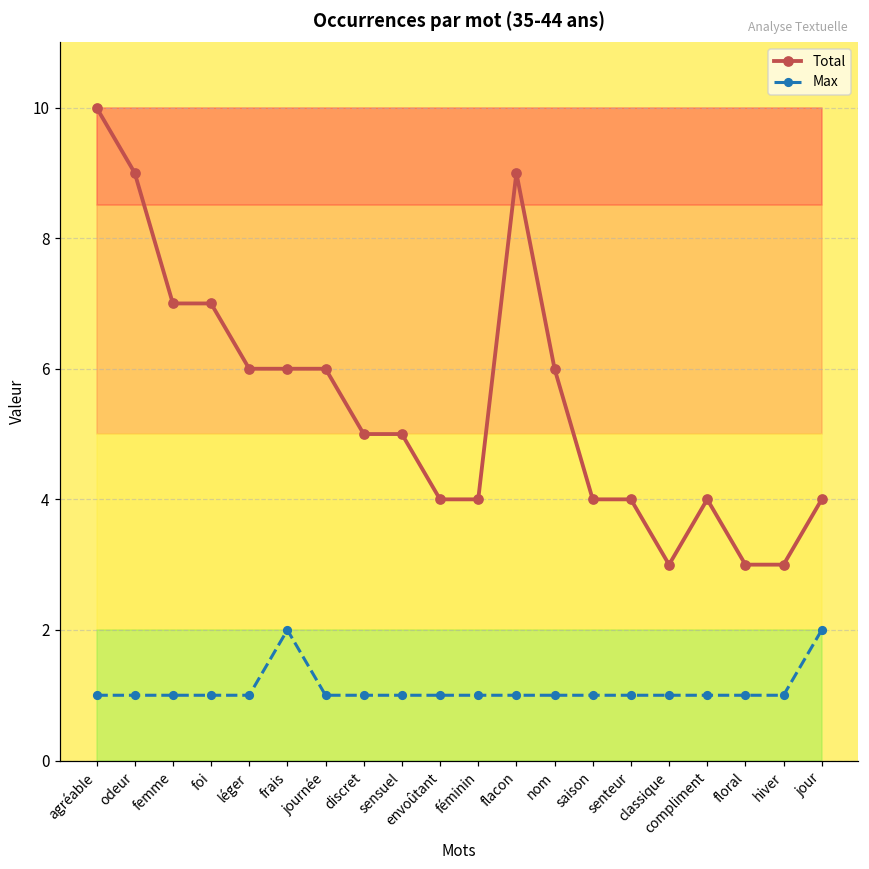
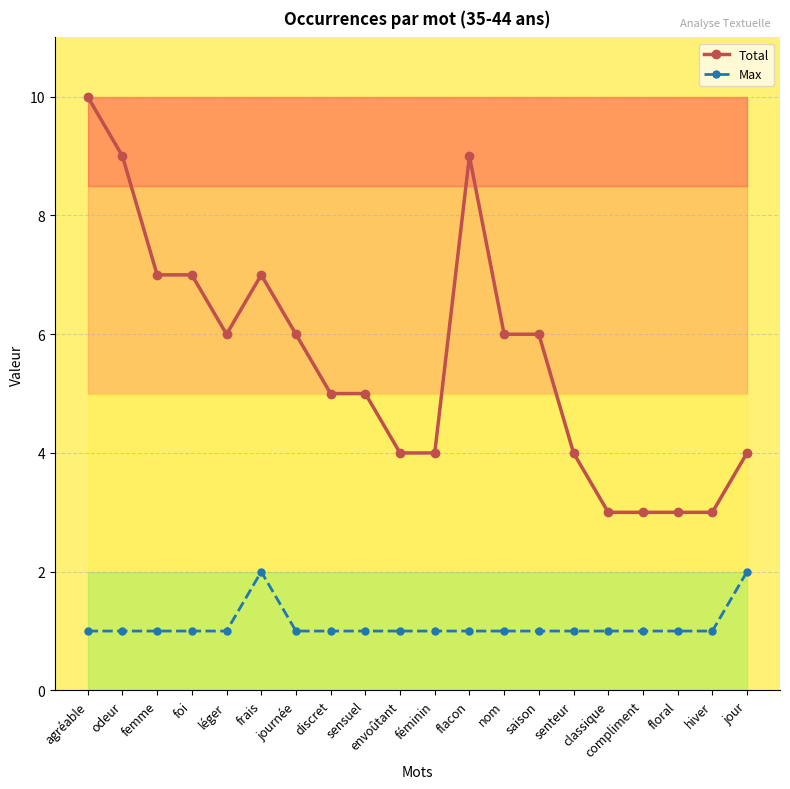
Total, frais: 6 -> 7
Total, saison: 4 -> 6
Total, compliment: 4 -> 3
